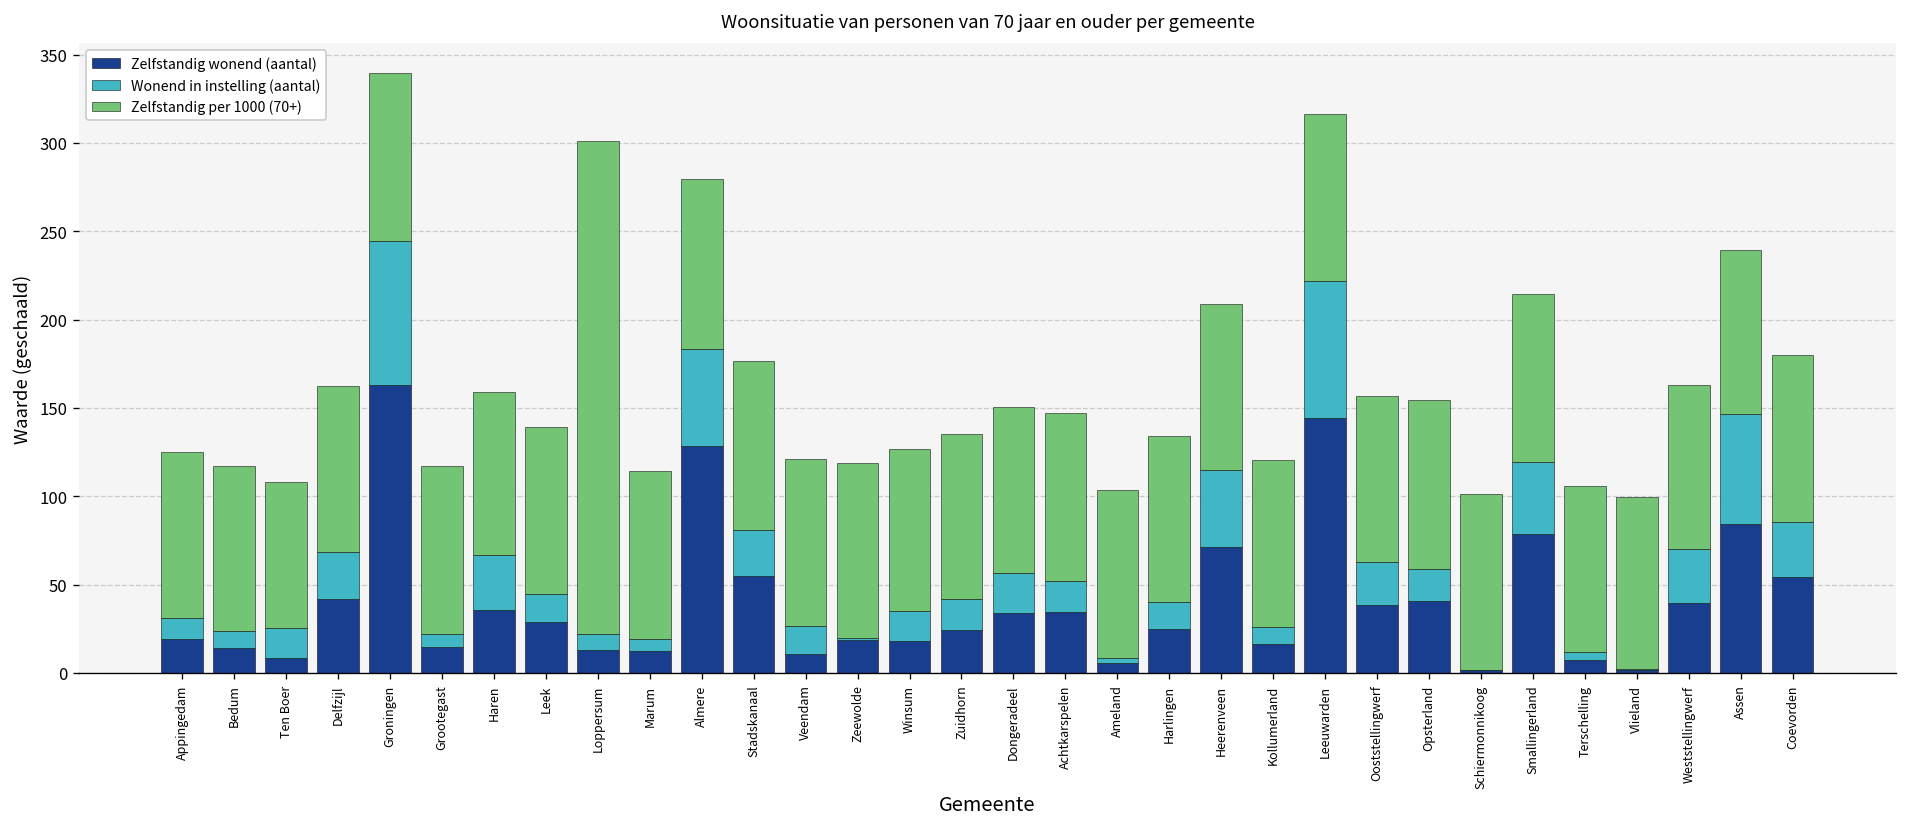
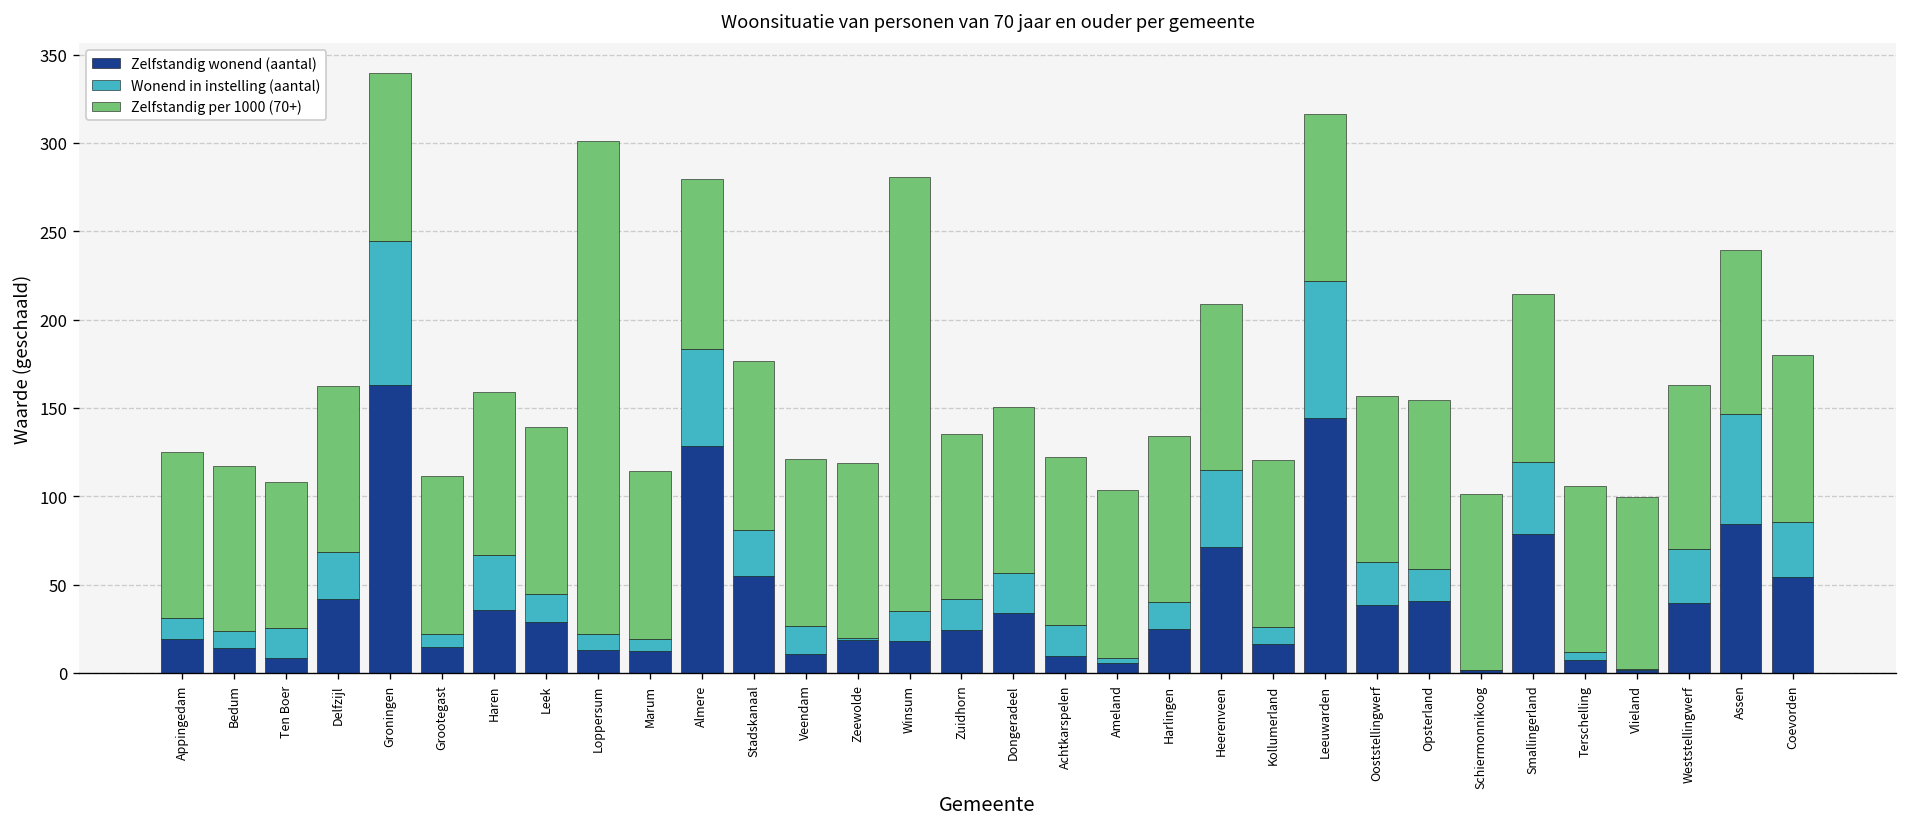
Zelfstandig per 1000 (70+), Grootegast: 95 -> 89
Zelfstandig per 1000 (70+), Winsum: 92 -> 245
Zelfstandig wonend (aantal), Achtkarspelen: 35 -> 9
